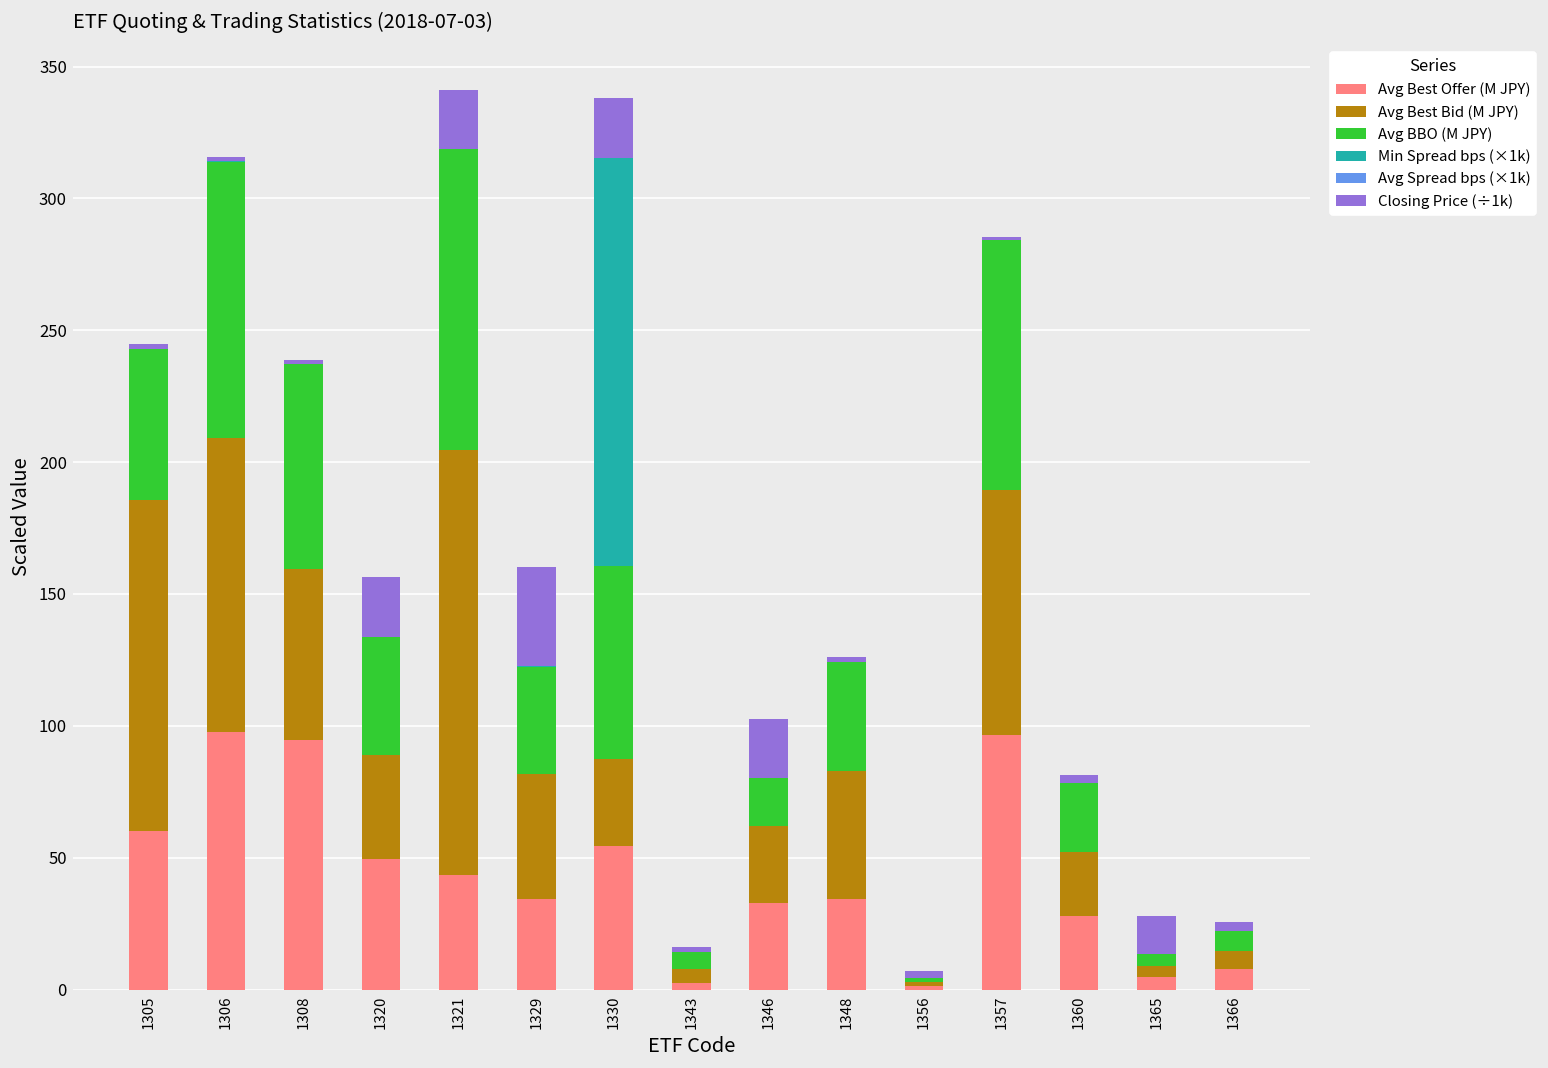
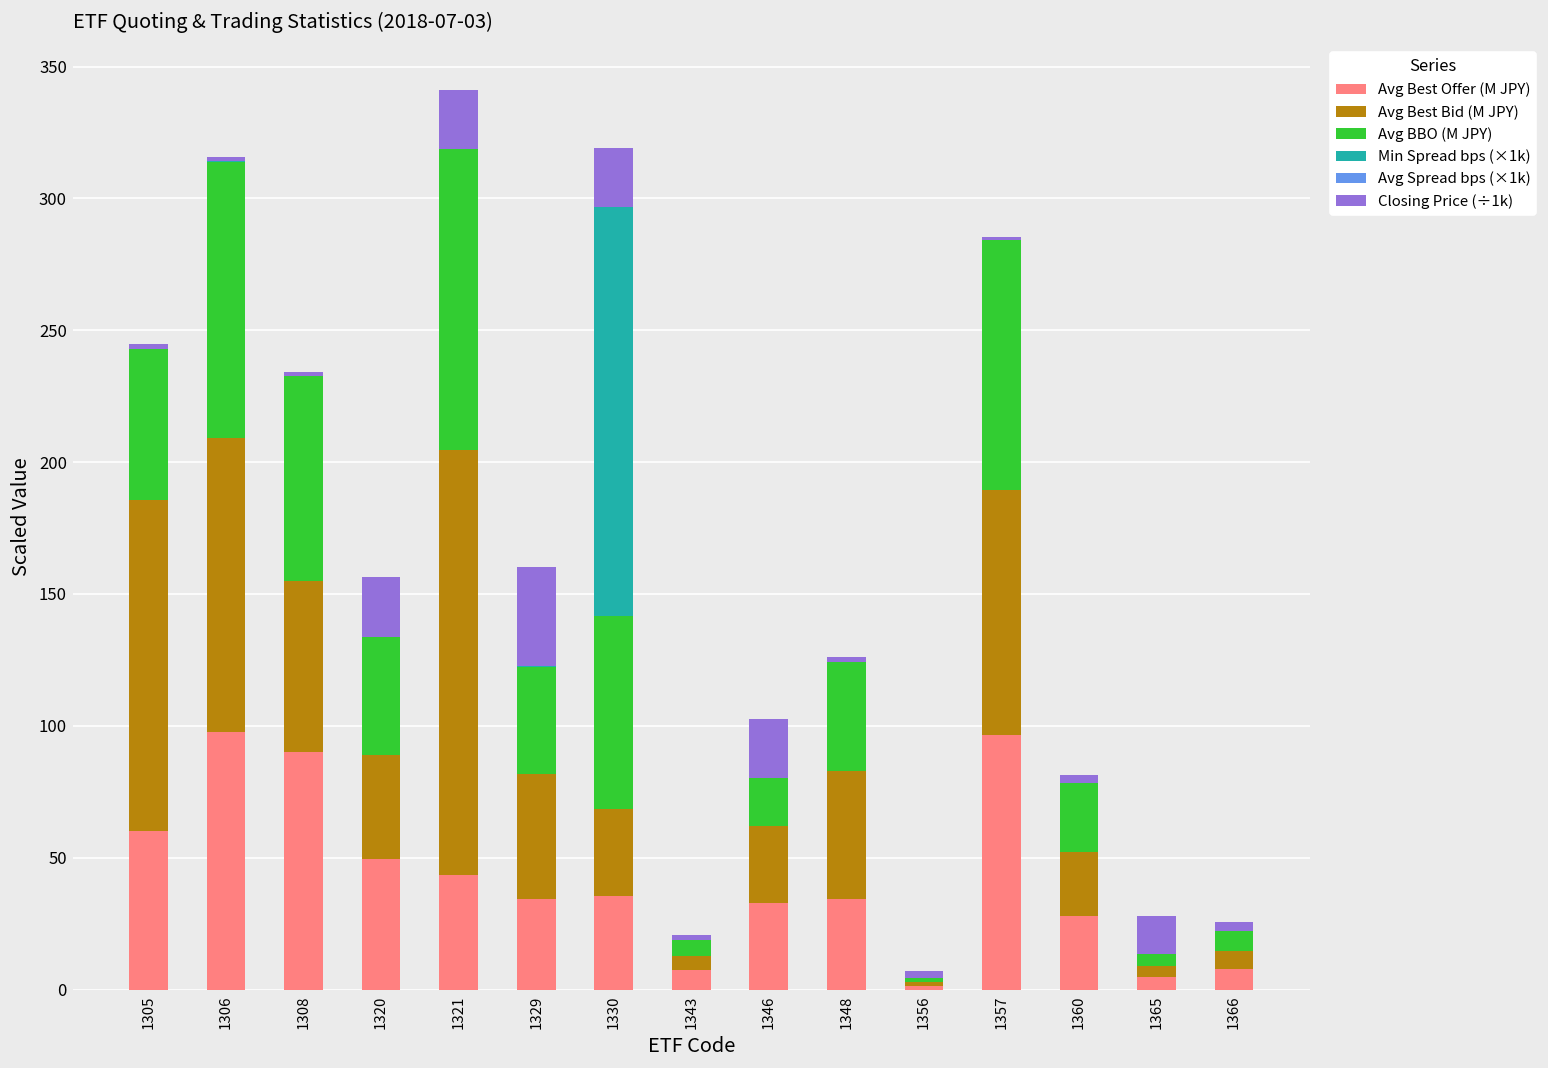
Avg Best Offer (M JPY), 1308: 95 -> 90
Avg Best Offer (M JPY), 1330: 54 -> 35
Avg Best Offer (M JPY), 1343: 3 -> 7
